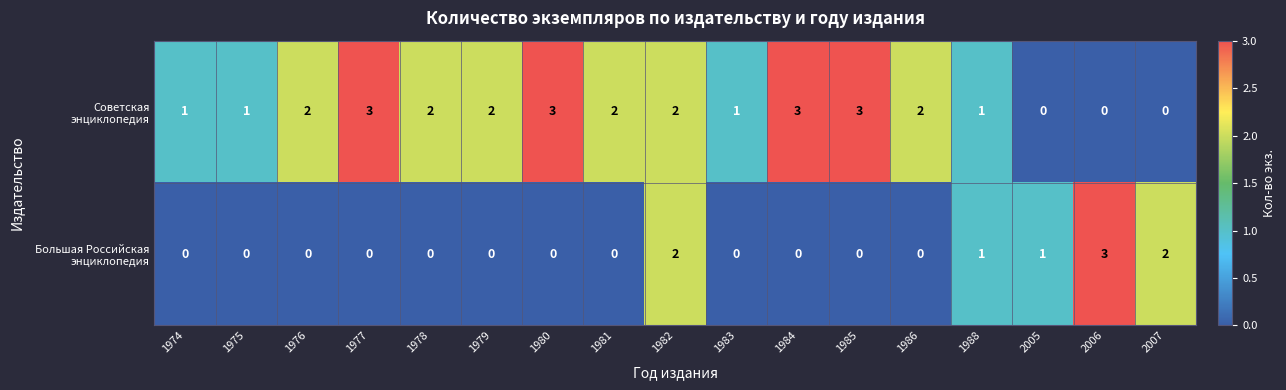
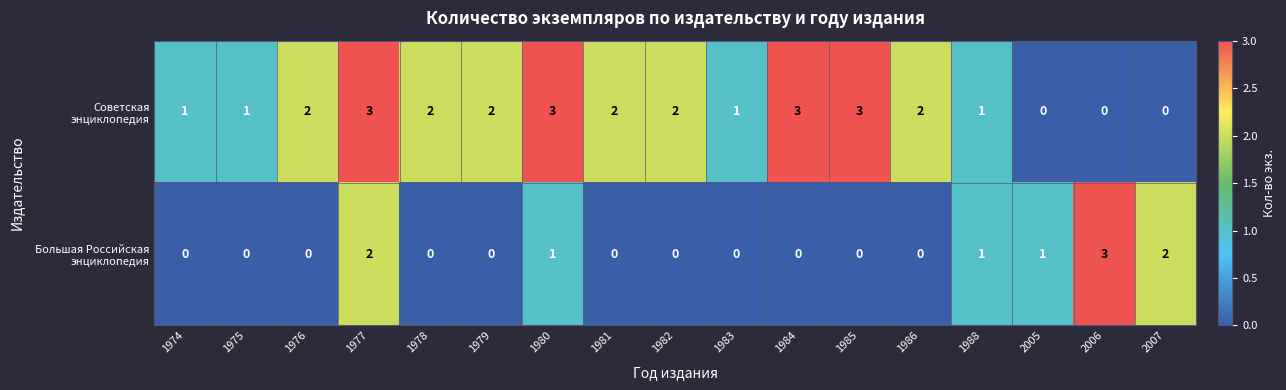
Большая Российская энциклопедия, 1977: 0 -> 2
Большая Российская энциклопедия, 1980: 0 -> 1
Большая Российская энциклопедия, 1982: 2 -> 0
